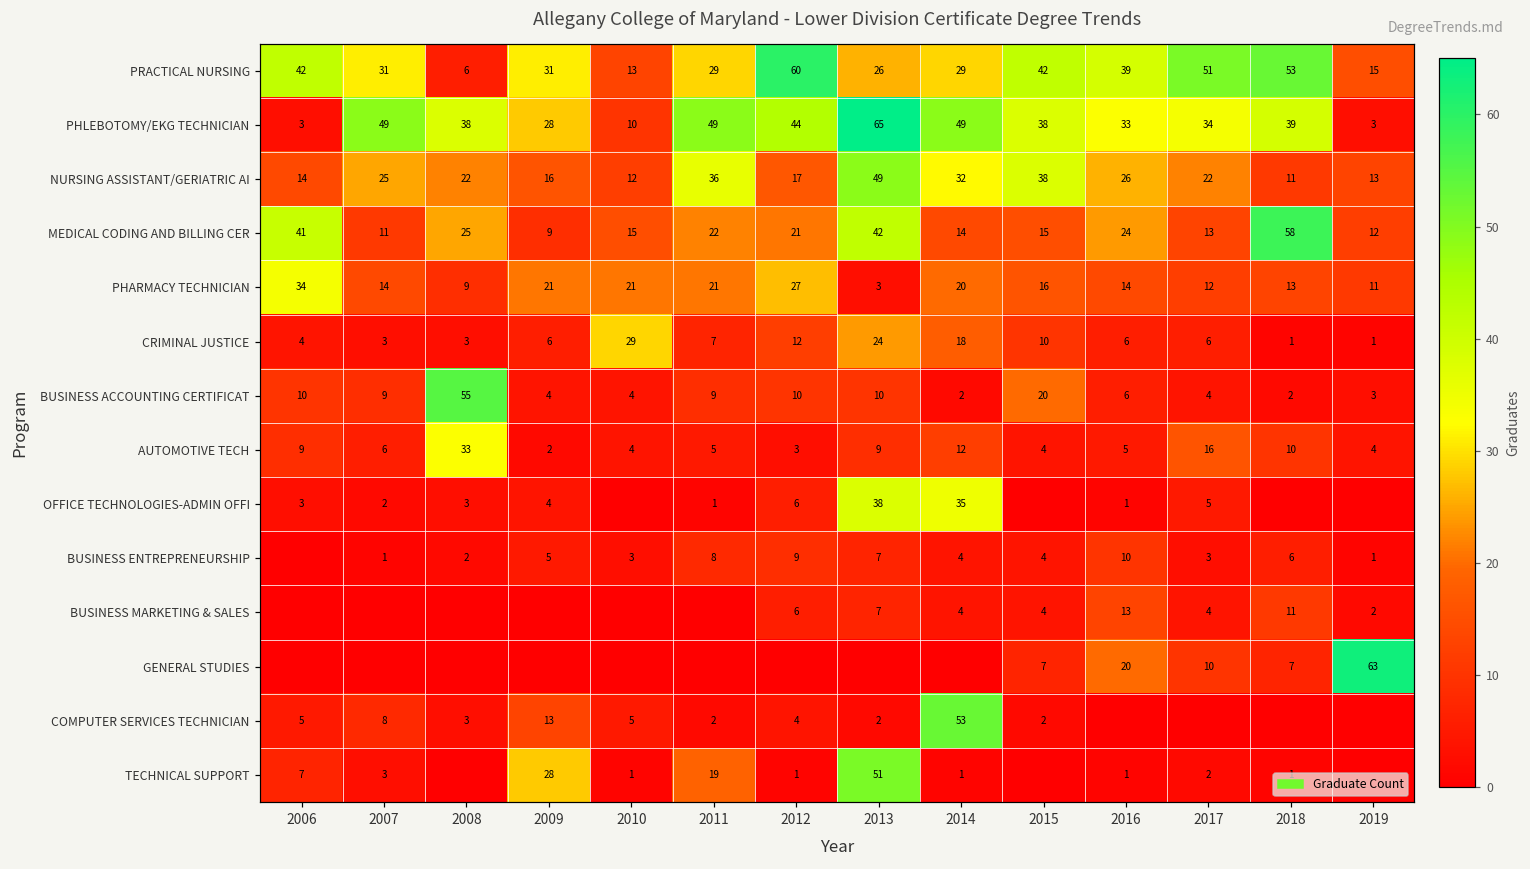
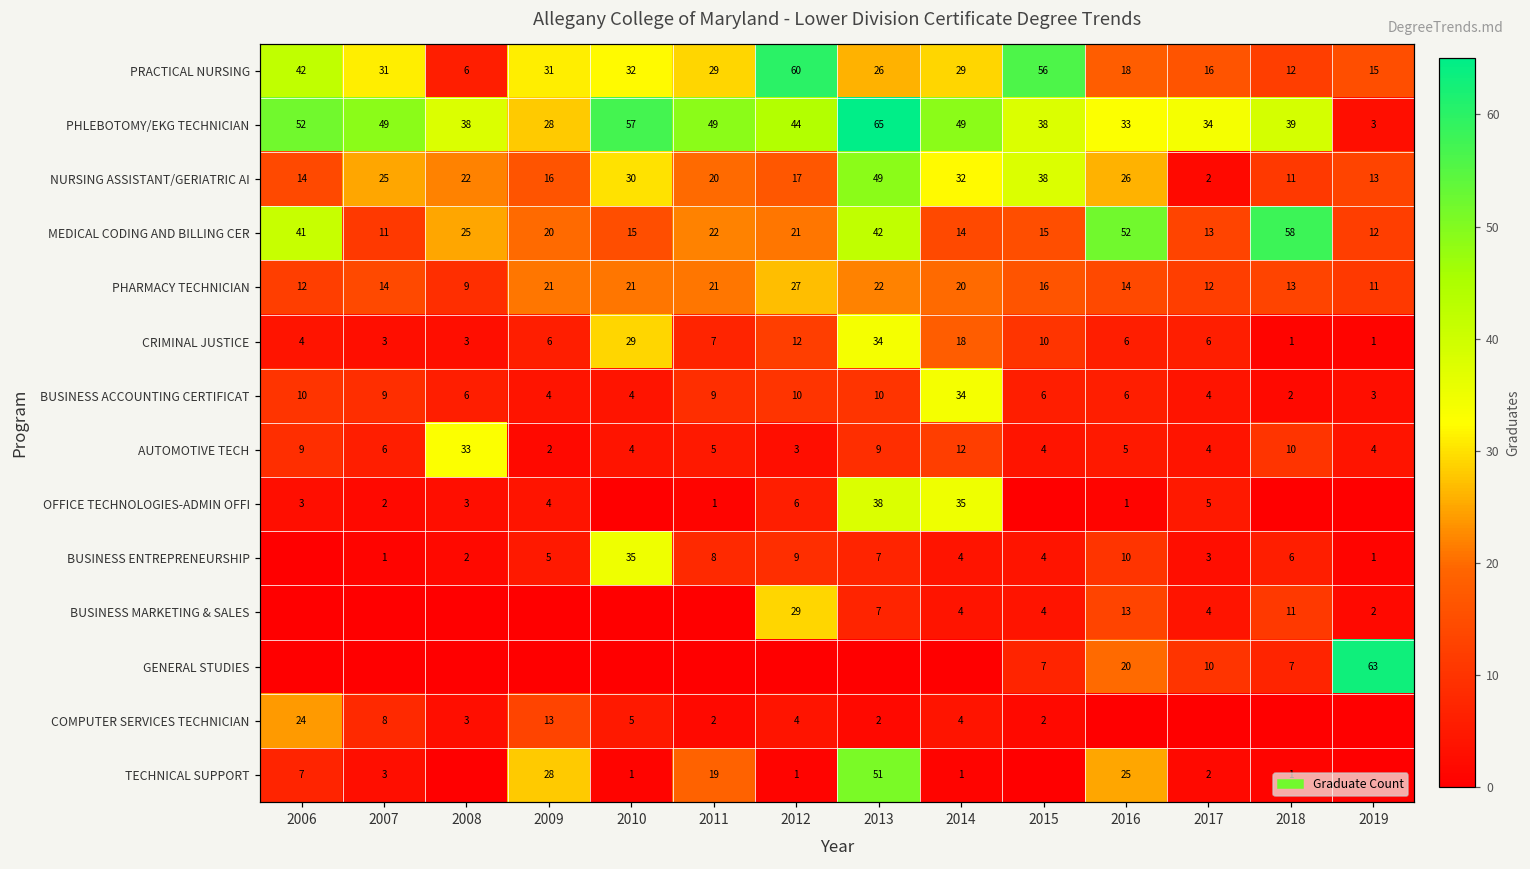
PRACTICAL NURSING, 2010: 13 -> 32
PRACTICAL NURSING, 2015: 42 -> 56
PRACTICAL NURSING, 2016: 39 -> 18
PRACTICAL NURSING, 2017: 51 -> 16
PRACTICAL NURSING, 2018: 53 -> 12
PHLEBOTOMY/EKG TECHNICIAN, 2006: 3 -> 52
PHLEBOTOMY/EKG TECHNICIAN, 2010: 10 -> 57
NURSING ASSISTANT/GERIATRIC AI, 2010: 12 -> 30
NURSING ASSISTANT/GERIATRIC AI, 2011: 36 -> 20
NURSING ASSISTANT/GERIATRIC AI, 2017: 22 -> 2
MEDICAL CODING AND BILLING CER, 2009: 9 -> 20
MEDICAL CODING AND BILLING CER, 2016: 24 -> 52
PHARMACY TECHNICIAN, 2006: 34 -> 12
PHARMACY TECHNICIAN, 2013: 3 -> 22
CRIMINAL JUSTICE, 2013: 24 -> 34
BUSINESS ACCOUNTING CERTIFICAT, 2008: 55 -> 6
BUSINESS ACCOUNTING CERTIFICAT, 2014: 2 -> 34
BUSINESS ACCOUNTING CERTIFICAT, 2015: 20 -> 6
AUTOMOTIVE TECH, 2017: 16 -> 4
BUSINESS ENTREPRENEURSHIP, 2010: 3 -> 35
BUSINESS MARKETING & SALES, 2012: 6 -> 29
COMPUTER SERVICES TECHNICIAN, 2006: 5 -> 24
COMPUTER SERVICES TECHNICIAN, 2014: 53 -> 4
TECHNICAL SUPPORT, 2016: 1 -> 25
